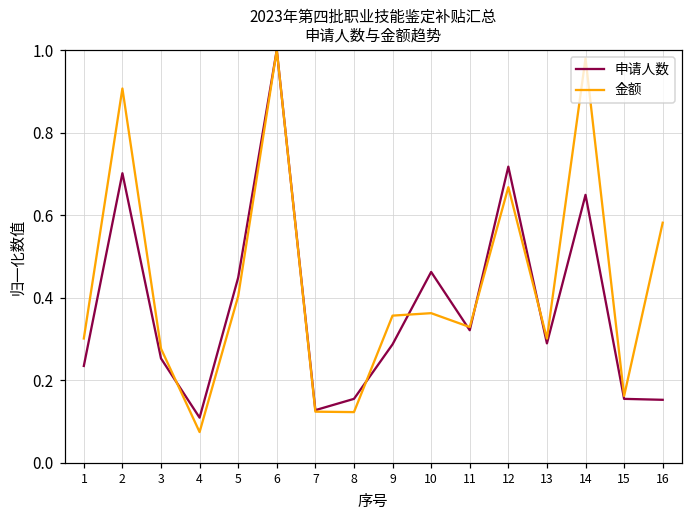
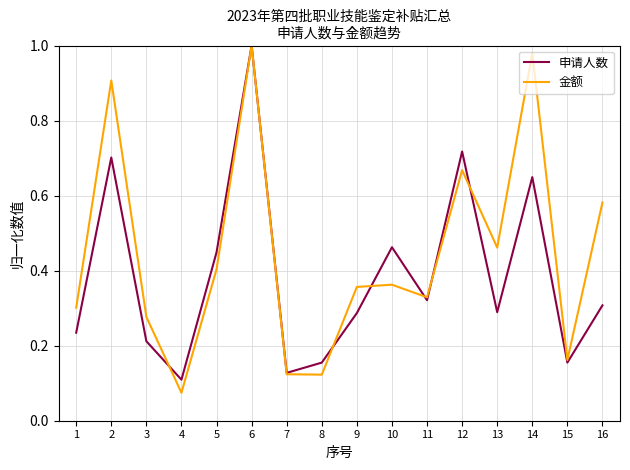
申请人数, 3: 0.25 -> 0.21
金额, 13: 0.30 -> 0.46
申请人数, 16: 0.15 -> 0.31
